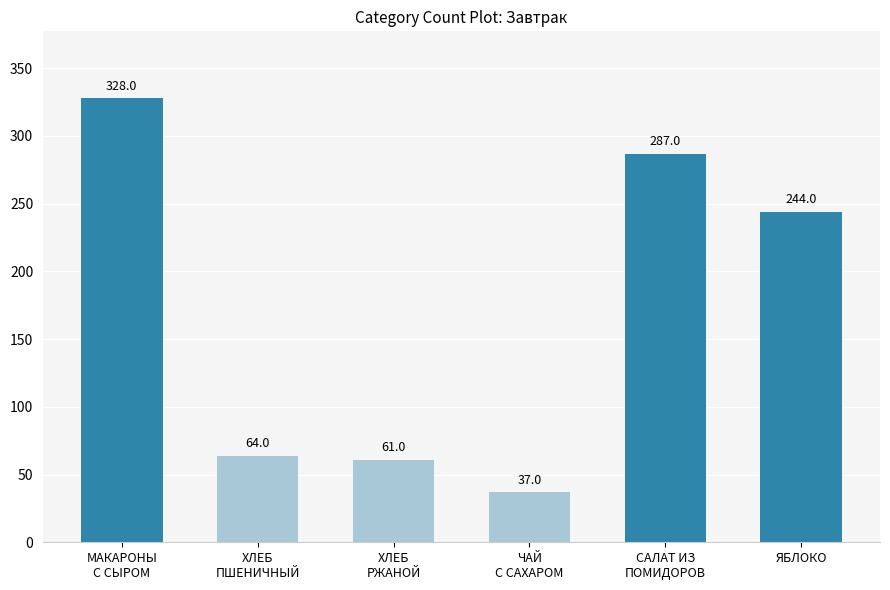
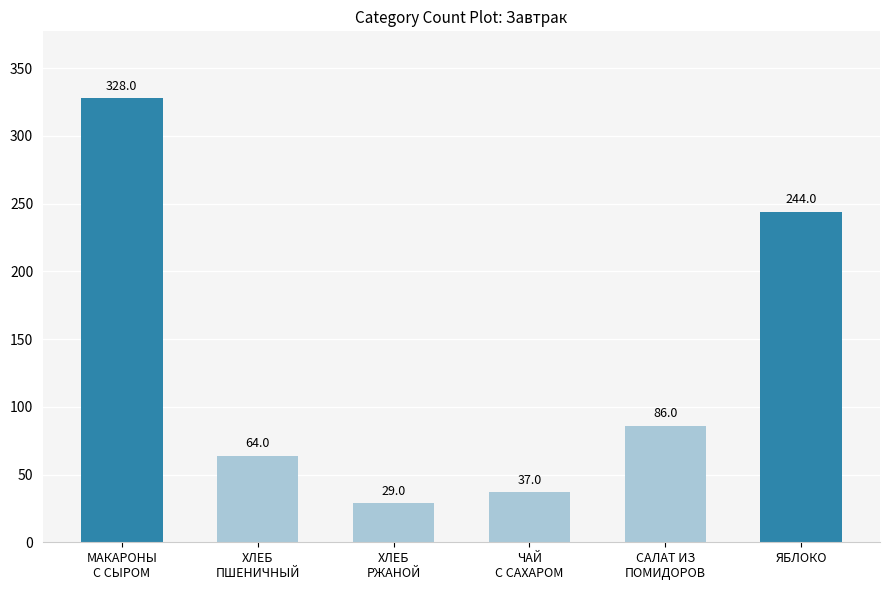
ХЛЕБ РЖАНОЙ: 61.0 -> 29.0
САЛАТ ИЗ ПОМИДОРОВ: 287.0 -> 86.0
